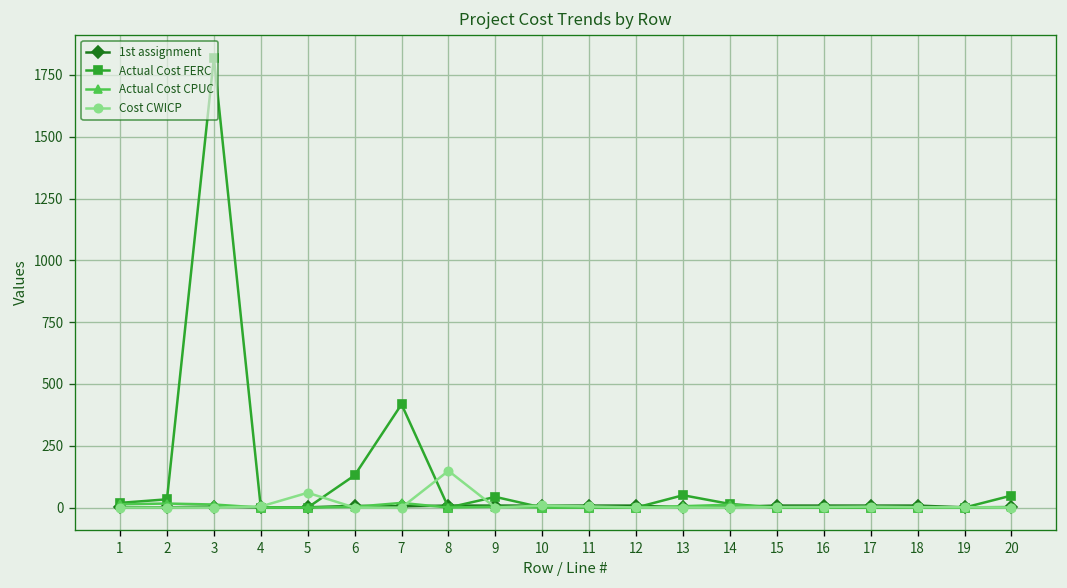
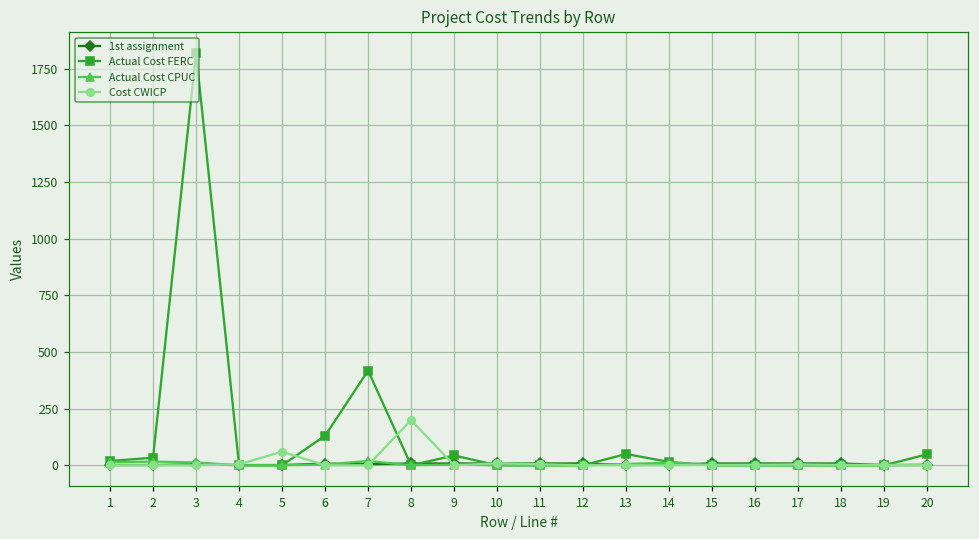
Cost CWICP, 8: 150 -> 200
